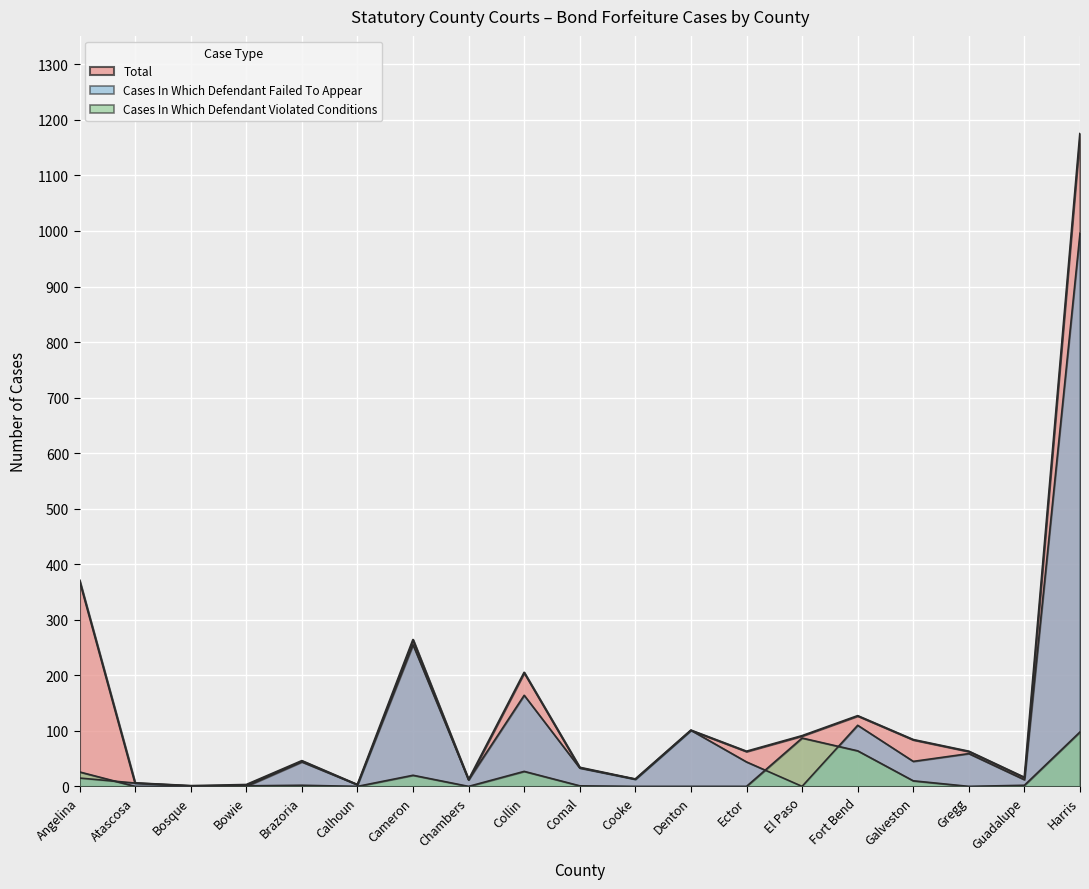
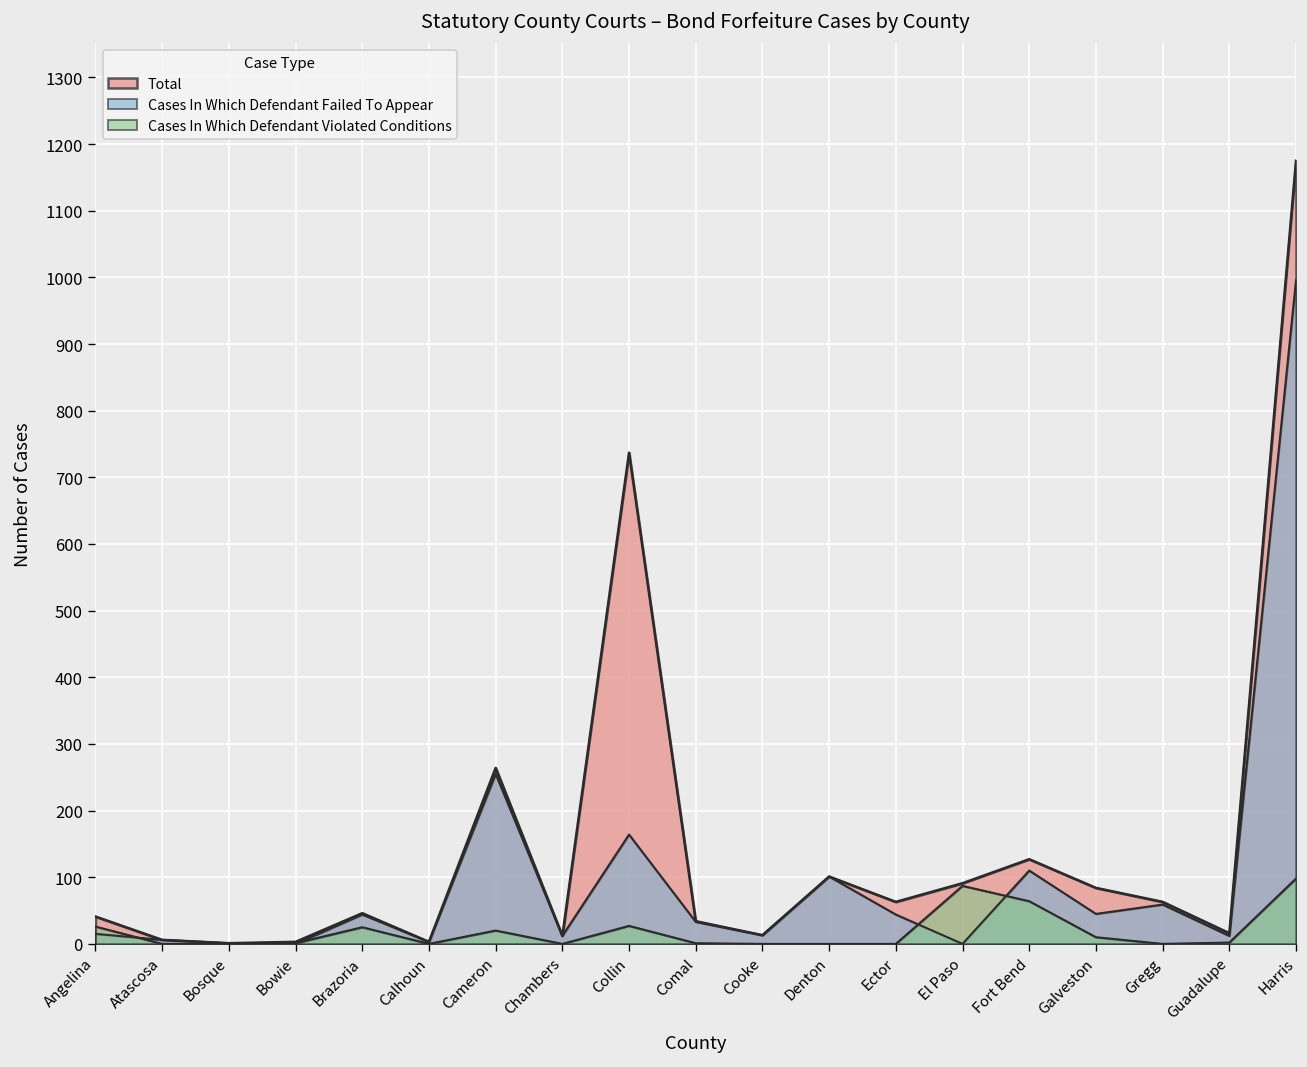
Total, Angelina: 370 -> 40
Cases In Which Defendant Violated Conditions, Brazoria: 0 -> 30
Total, Collin: 210 -> 740
